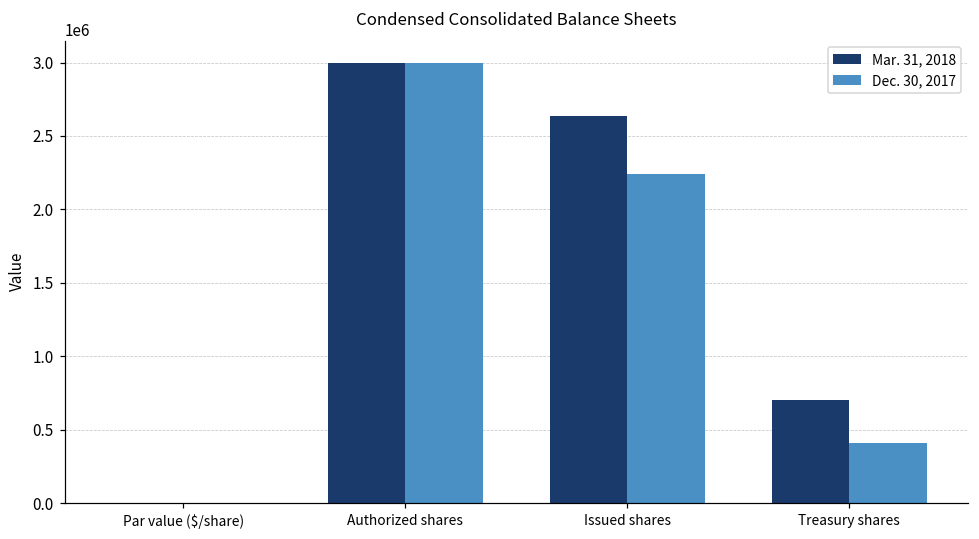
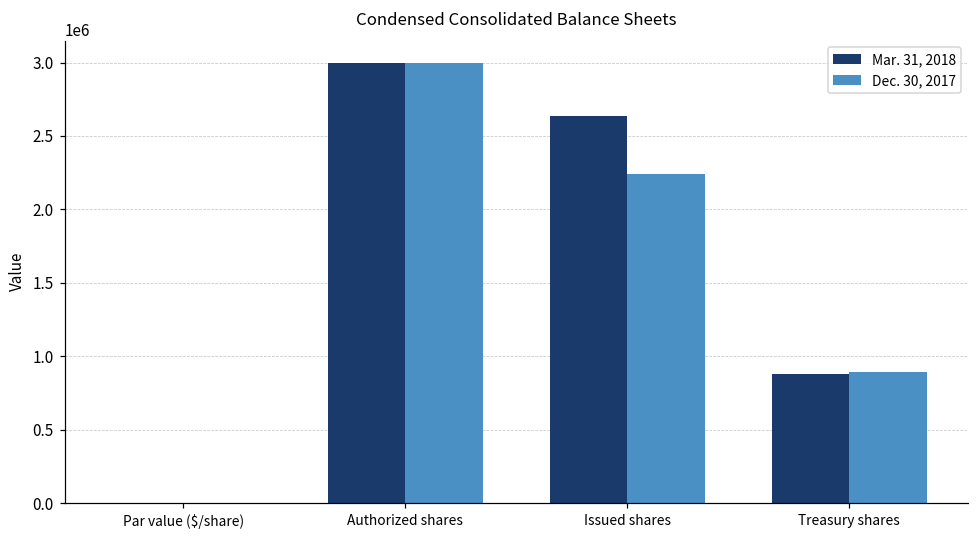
Mar. 31, 2018, Treasury shares: 700000 -> 880000
Dec. 30, 2017, Treasury shares: 410000 -> 890000
